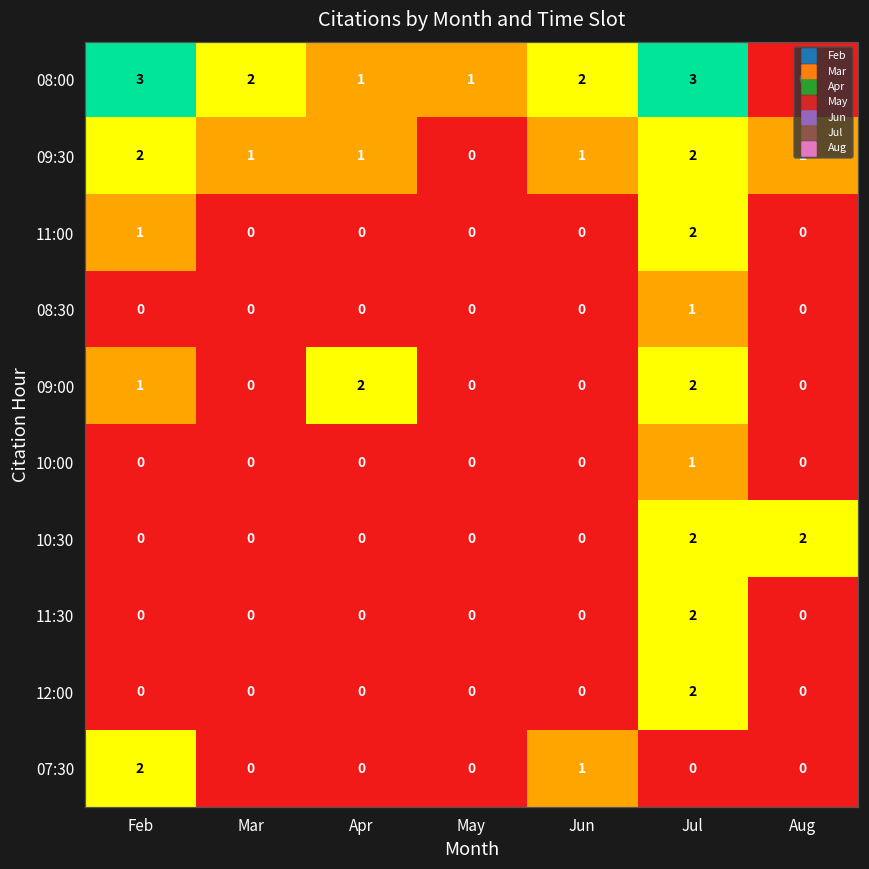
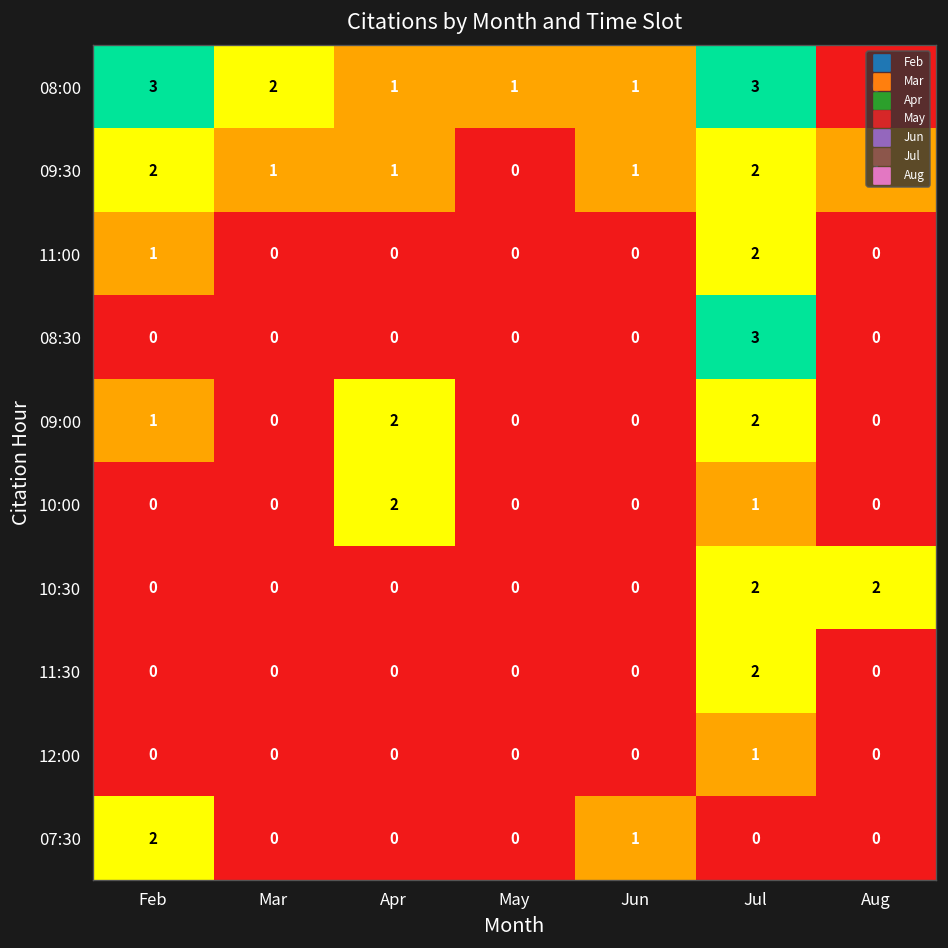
08:00, Jun: 2 -> 1
08:30, Jul: 1 -> 3
10:00, Apr: 0 -> 2
12:00, Jul: 2 -> 1
